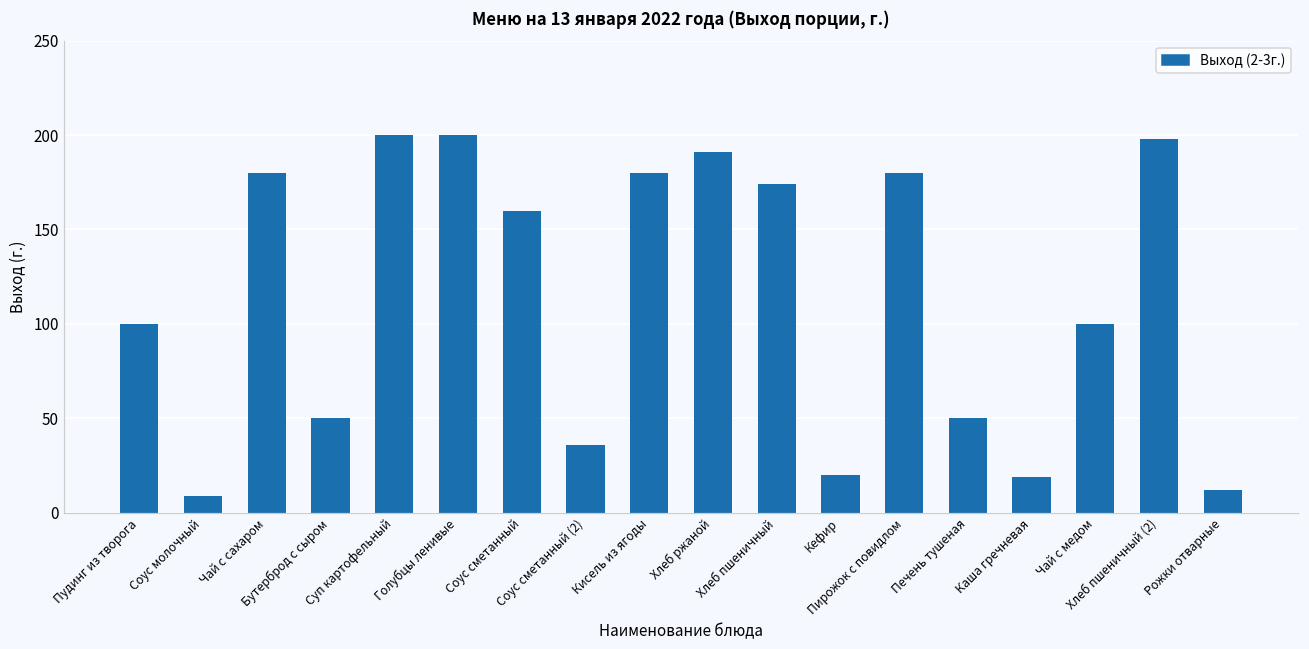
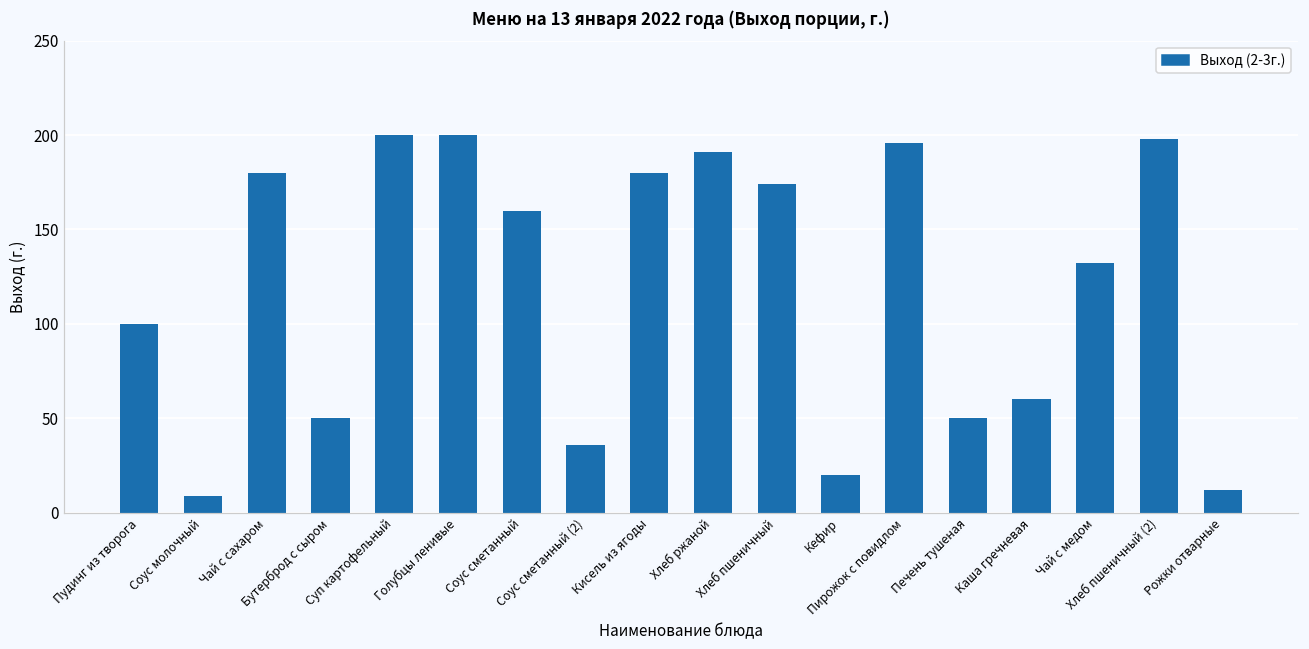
Пирожок с повидлом: 180 -> 196
Каша гречневая: 19 -> 60
Чай с медом: 100 -> 132
